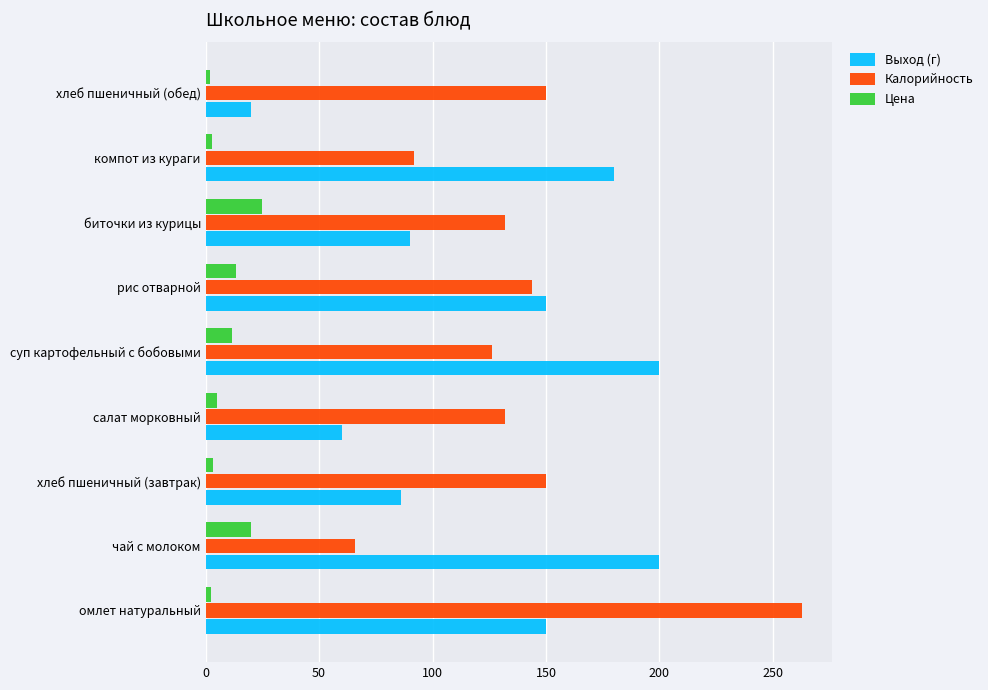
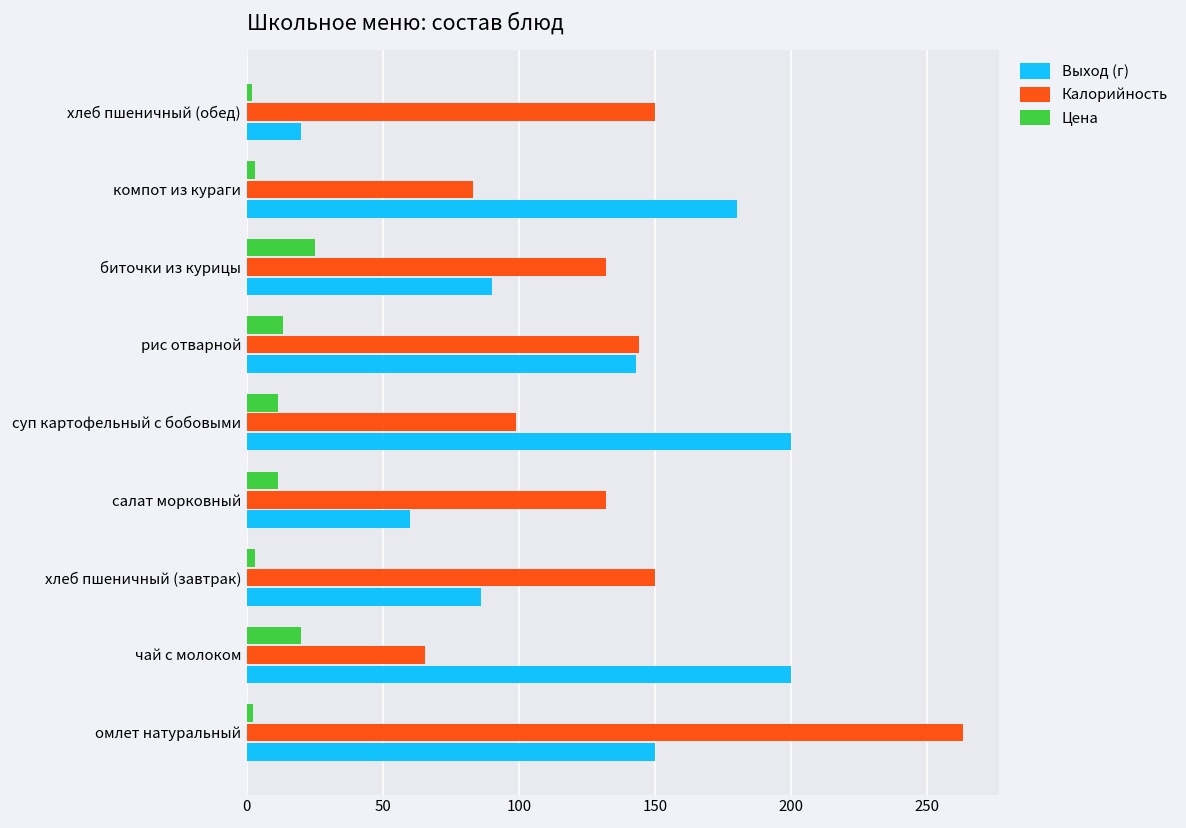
Калорийность, компот из кураги: 92 -> 83
Выход (г), рис отварной: 150 -> 143
Калорийность, суп картофельный с бобовыми: 126 -> 99
Цена, салат морковный: 5 -> 11
